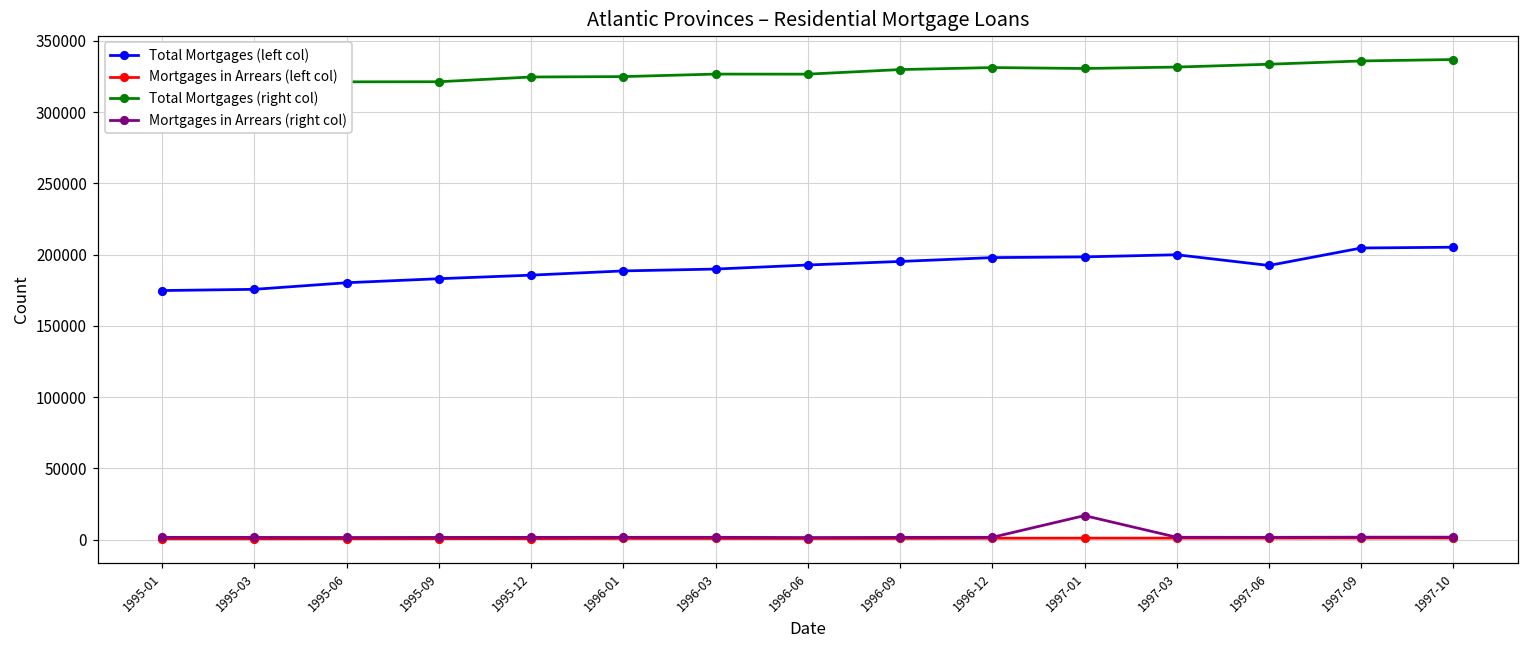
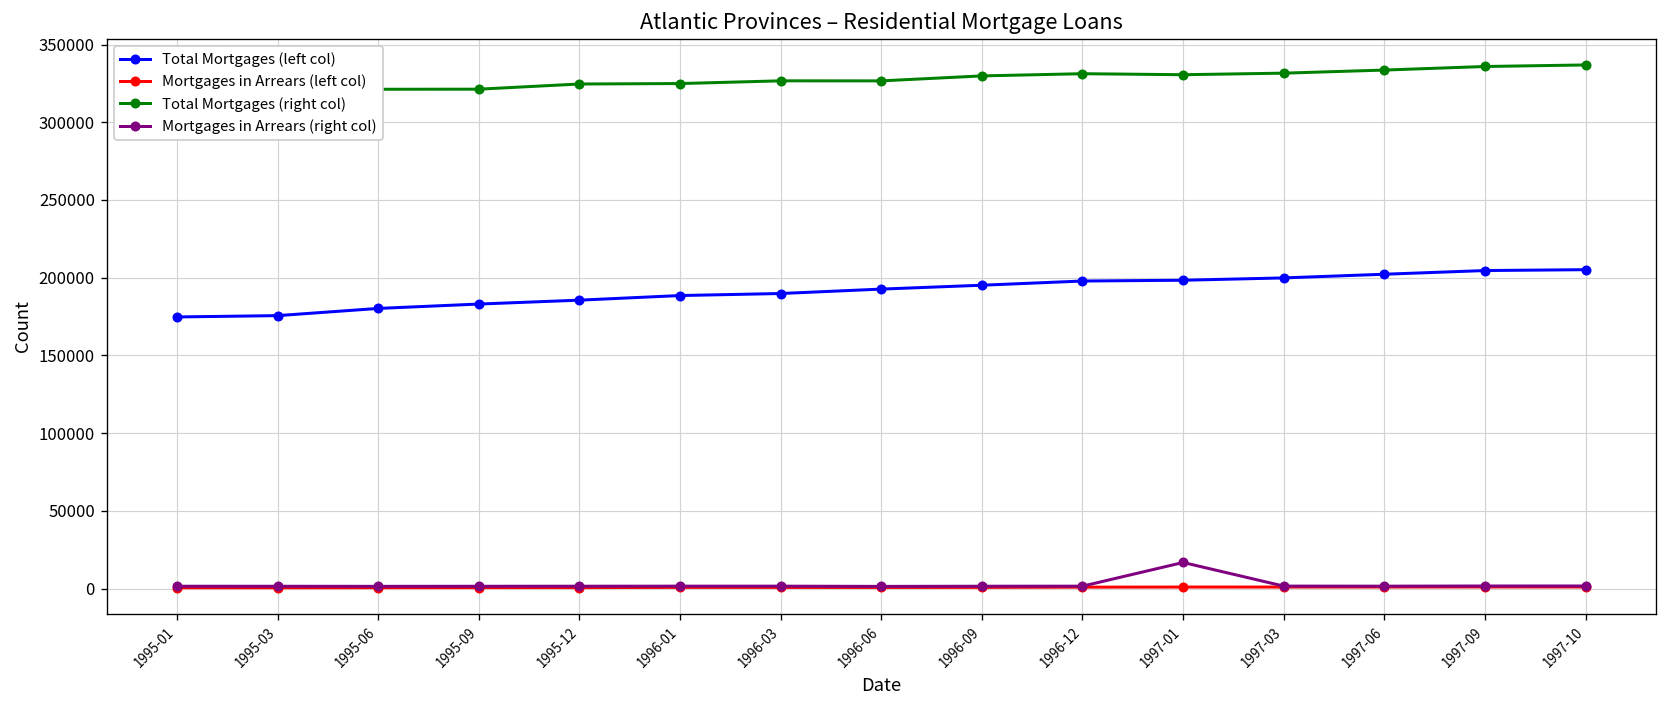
Total Mortgages (left col), 1997-06: 192000 -> 202000
